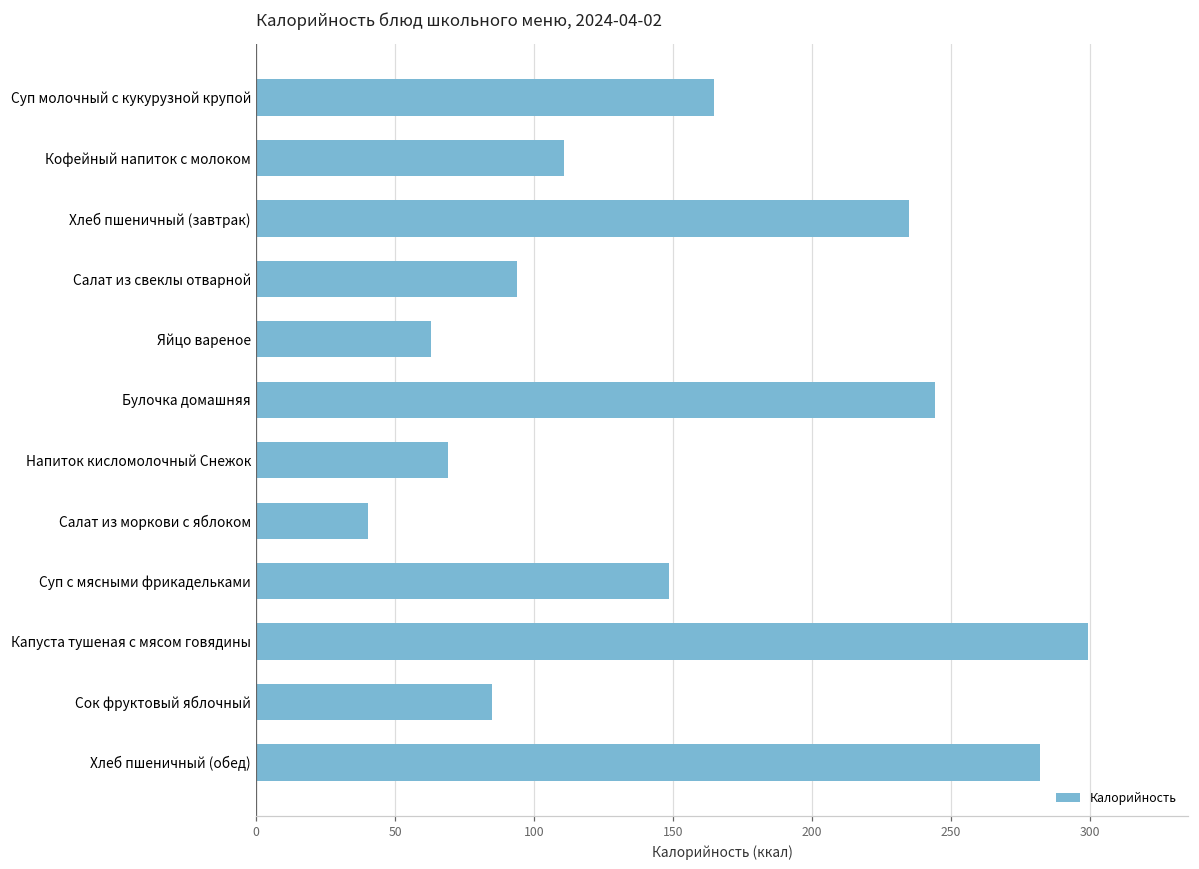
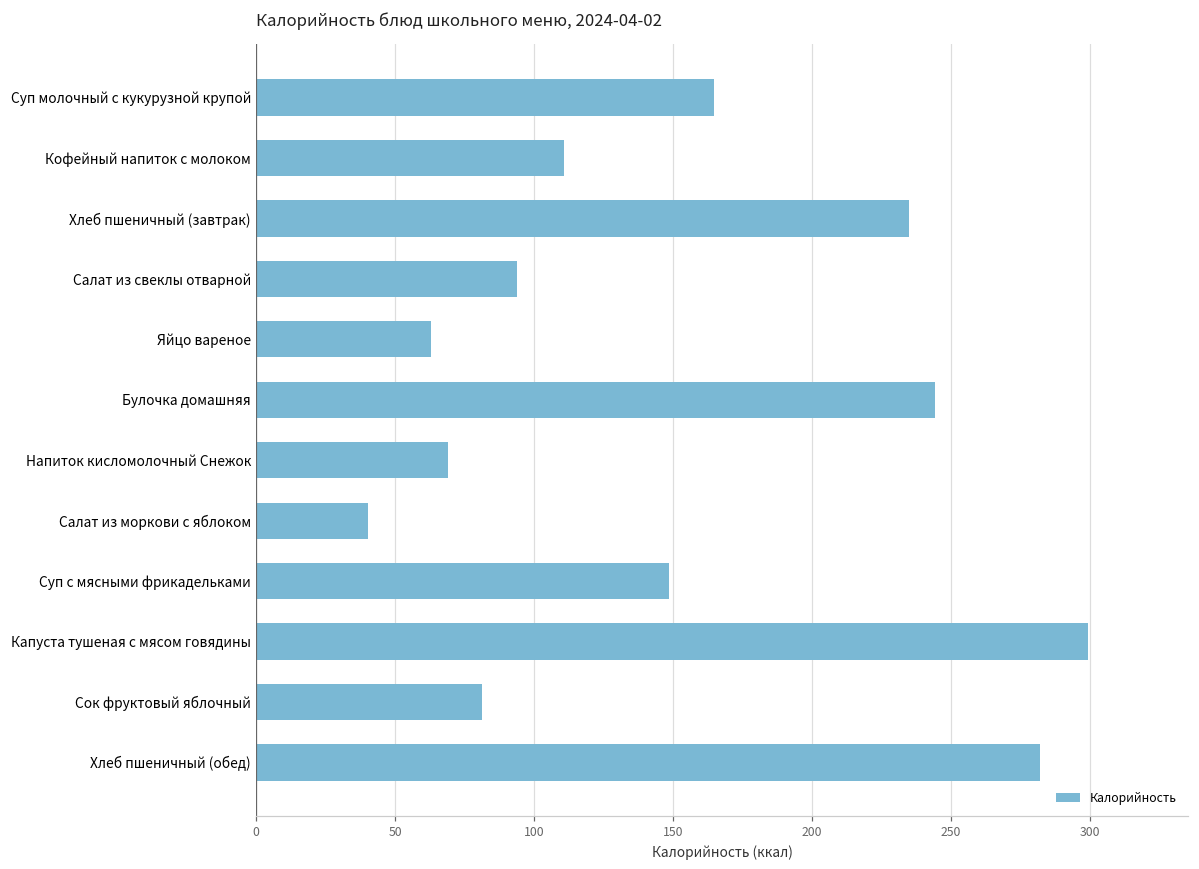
Сок фруктовый яблочный: 85 -> 81
